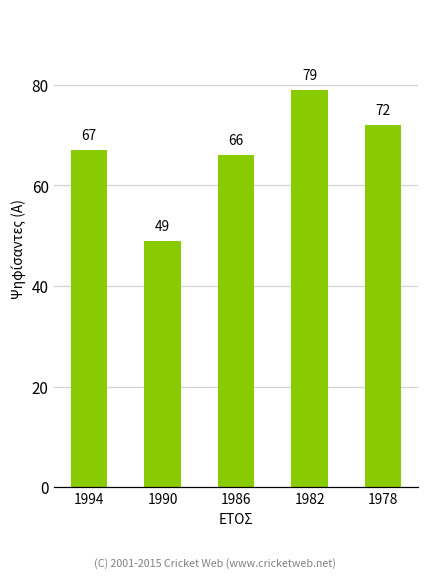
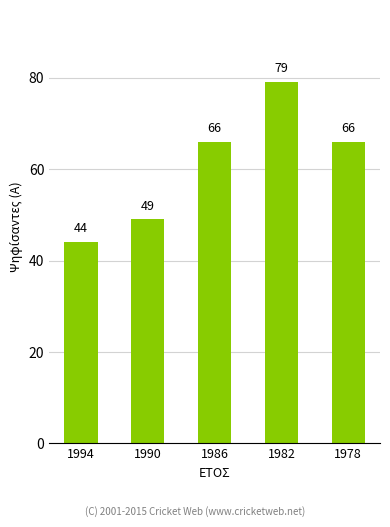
1994: 67 -> 44
1978: 72 -> 66
